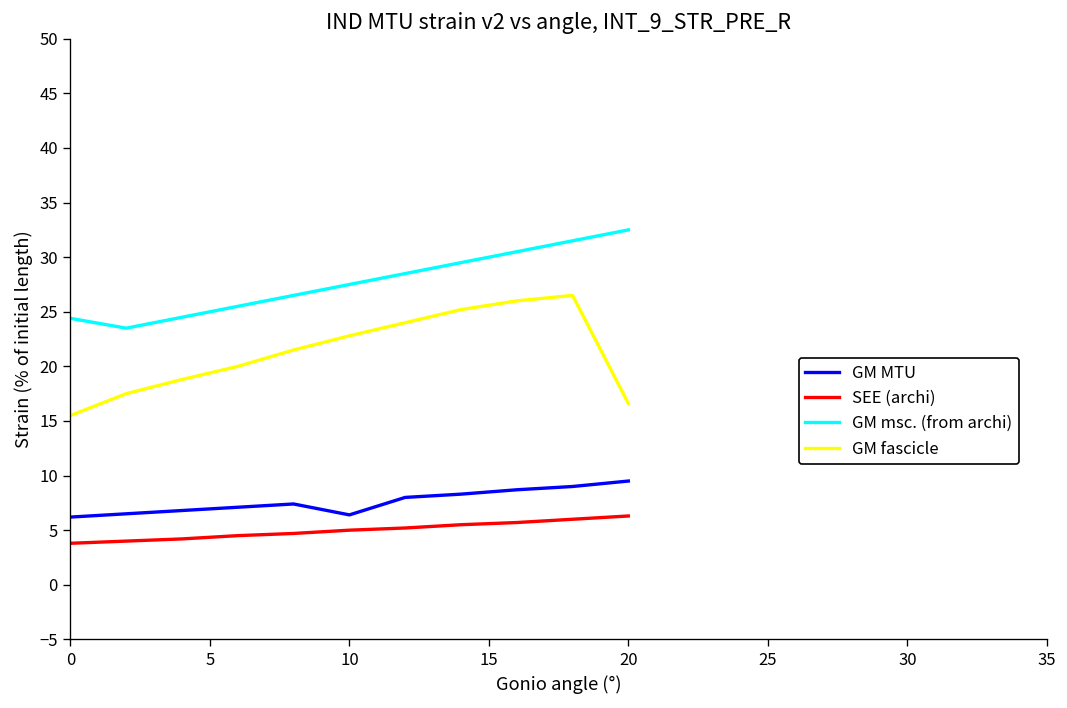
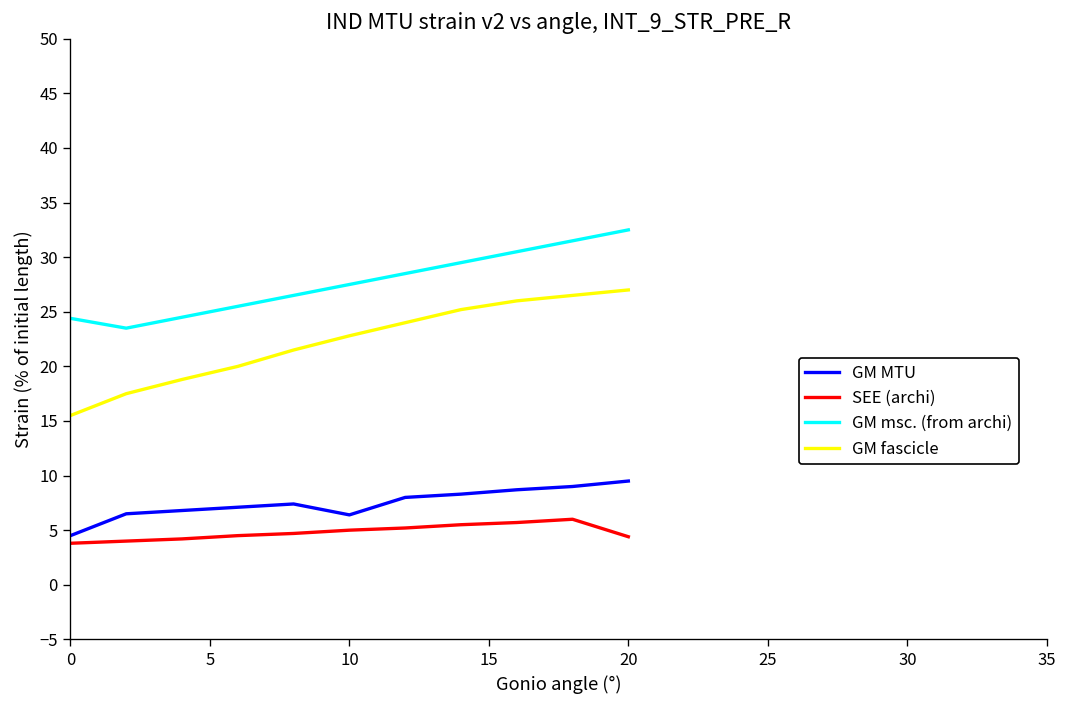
GM MTU, 0: 6 -> 5
SEE (archi), 20: 6 -> 4
GM fascicle, 20: 17 -> 27
